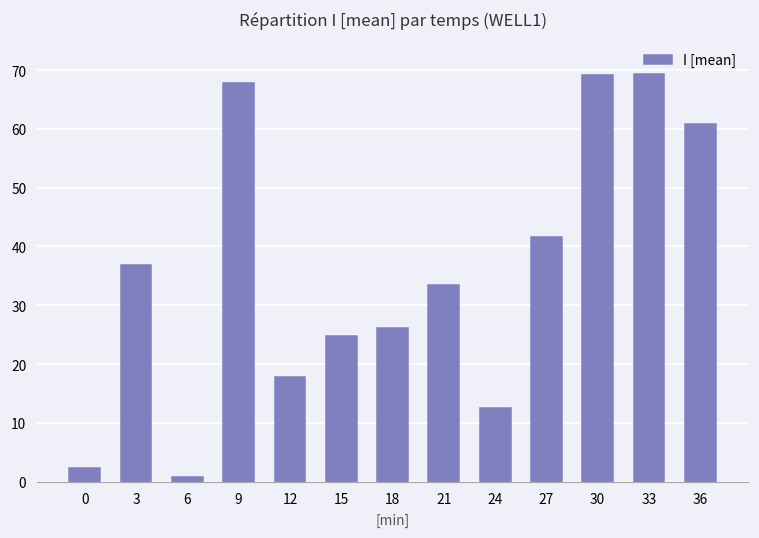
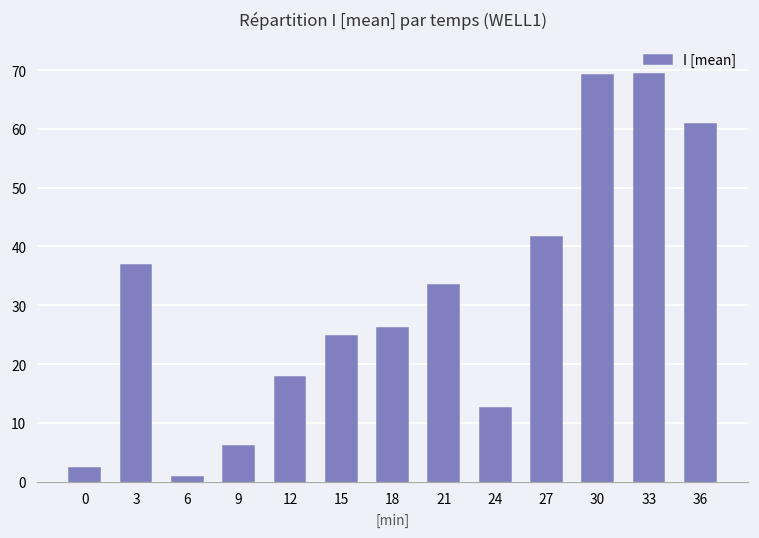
9: 68 -> 6
